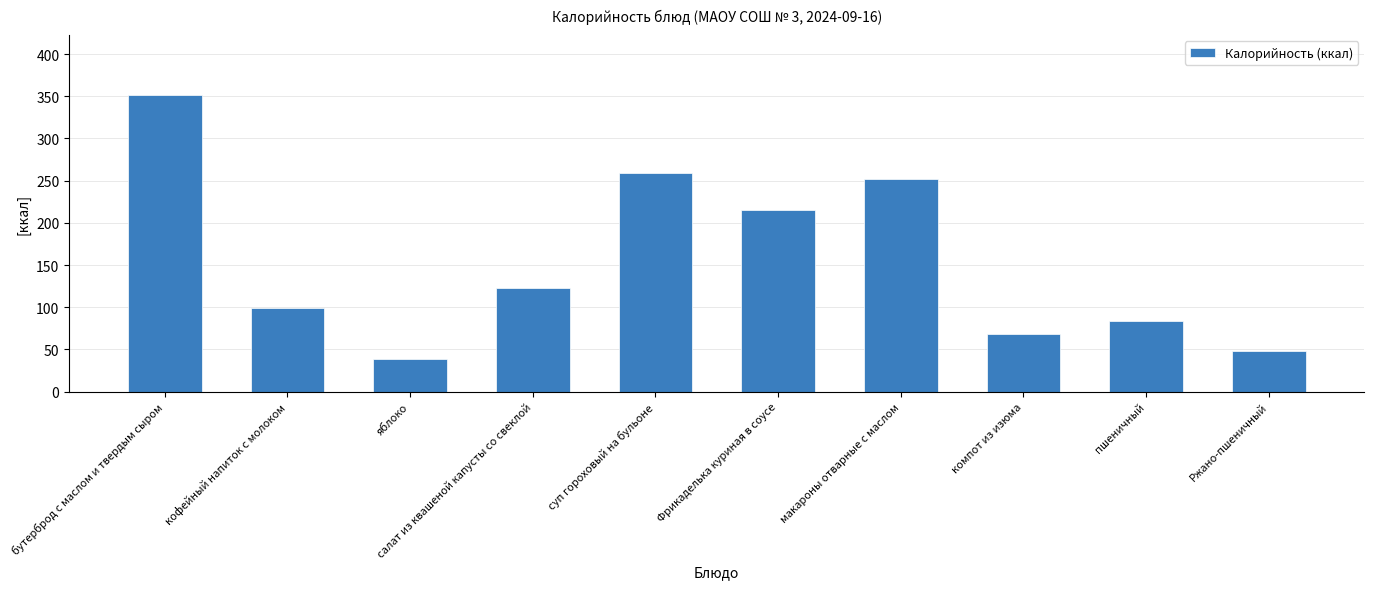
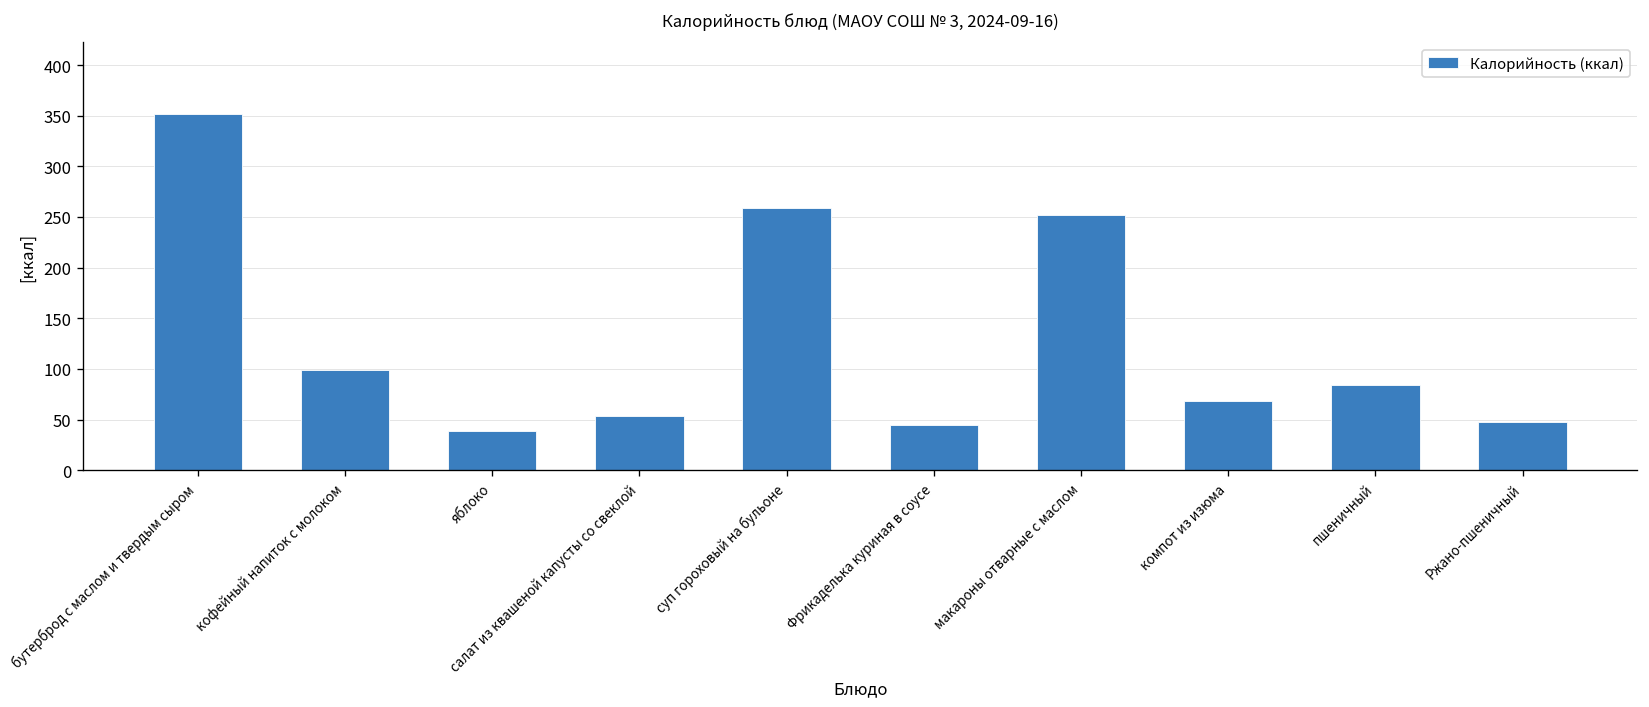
салат из квашеной капусты со свеклой: 120 -> 50
Фрикаделька куриная в соусе: 220 -> 50
